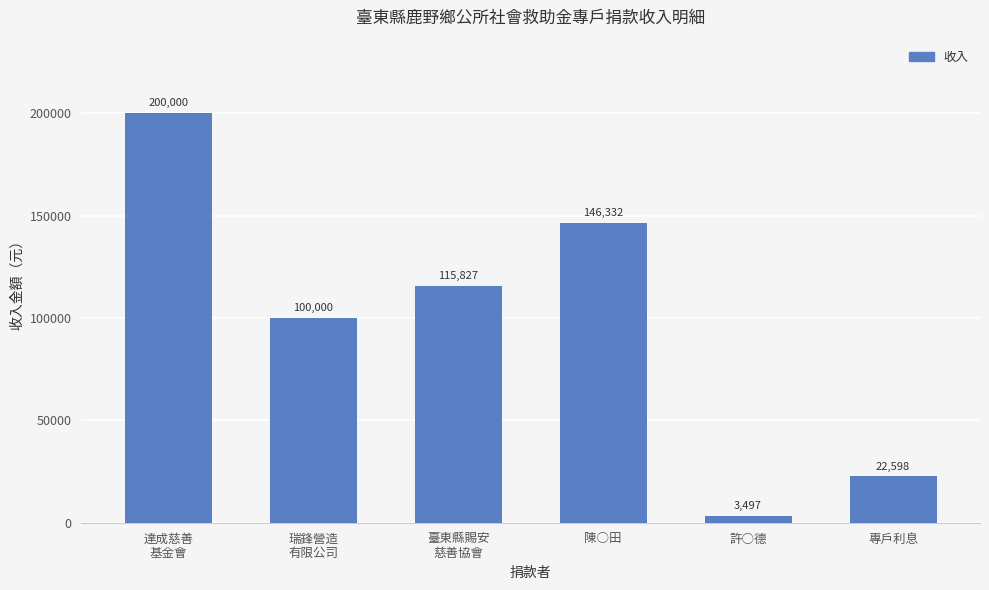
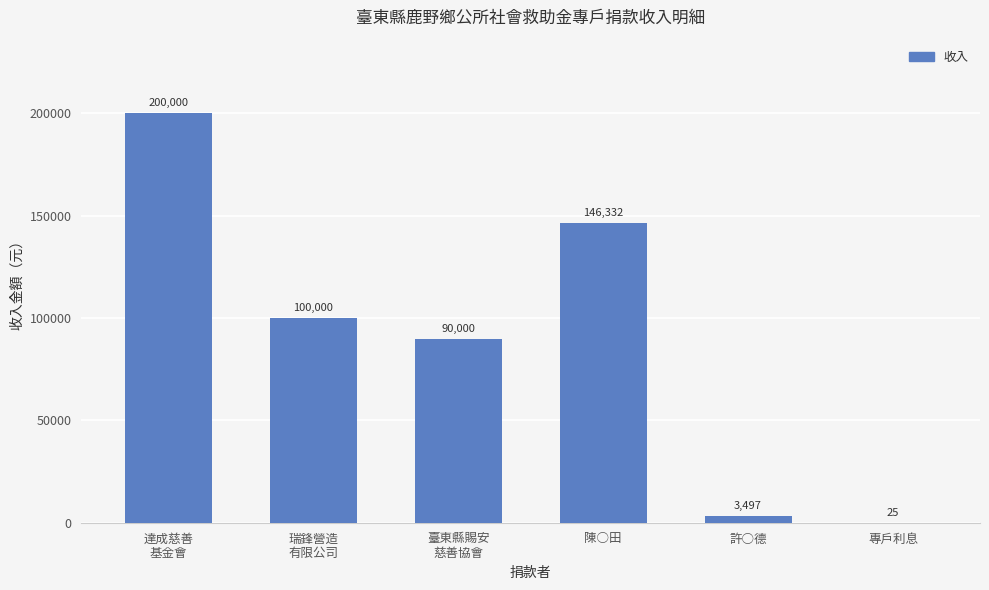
臺東縣賜安 慈善協會: 115,827 -> 90,000
專戶利息: 22,598 -> 25
